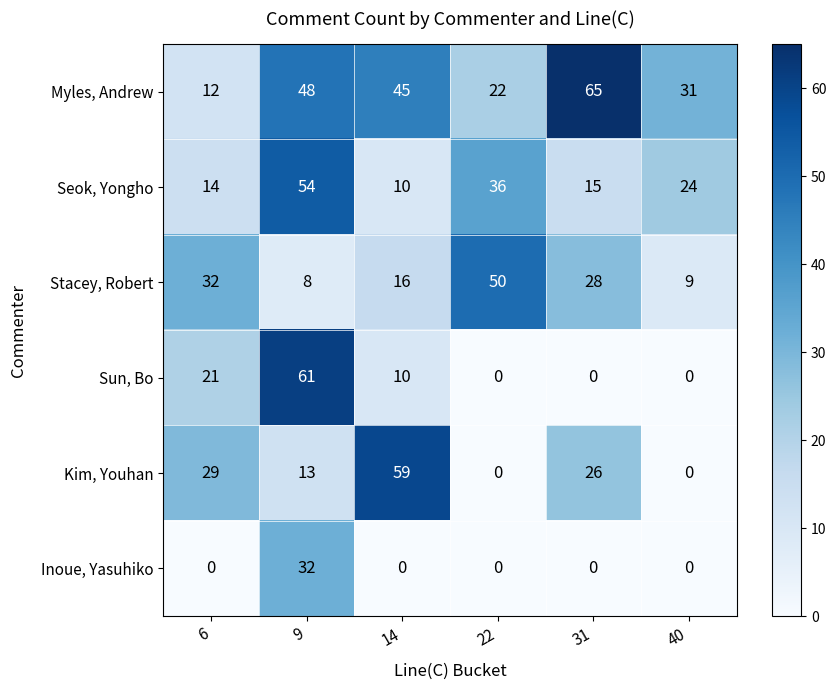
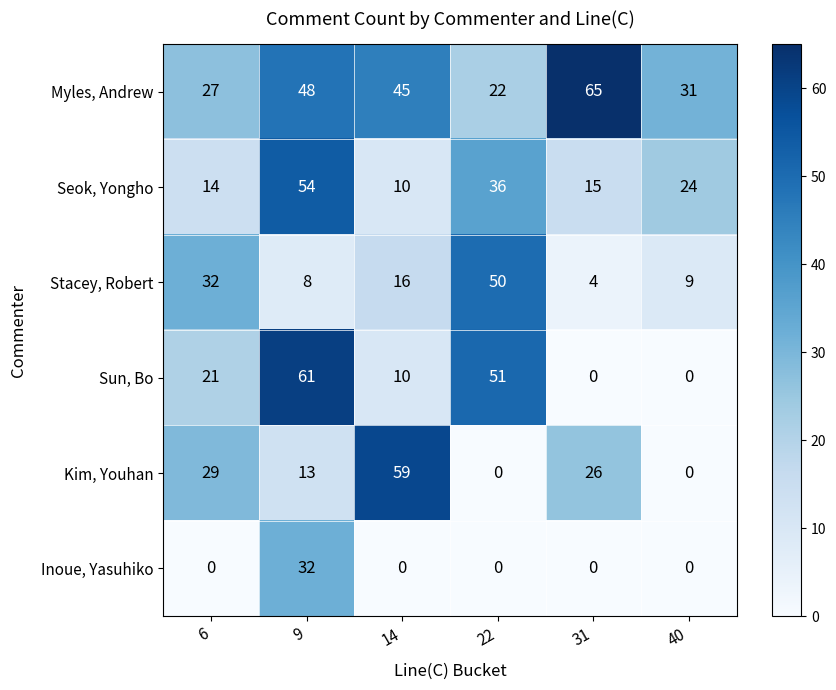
Myles, Andrew, 6: 12 -> 27
Stacey, Robert, 31: 28 -> 4
Sun, Bo, 22: 0 -> 51
